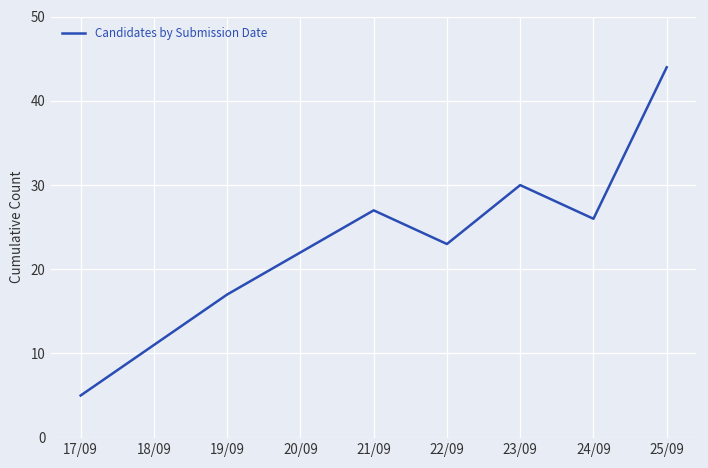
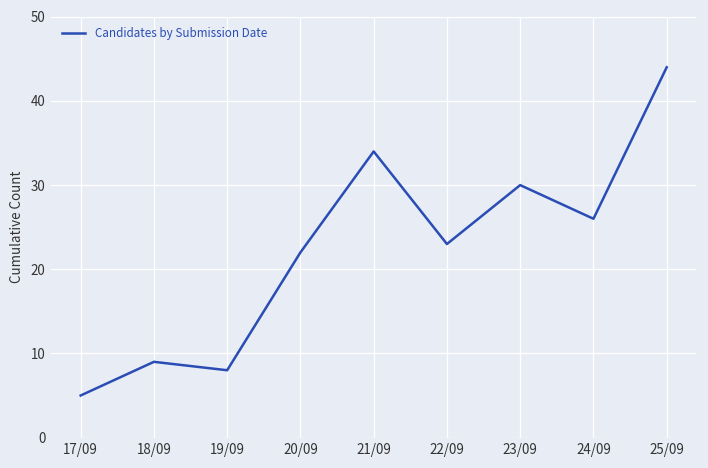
18/09: 11 -> 9
19/09: 17 -> 8
21/09: 27 -> 34
